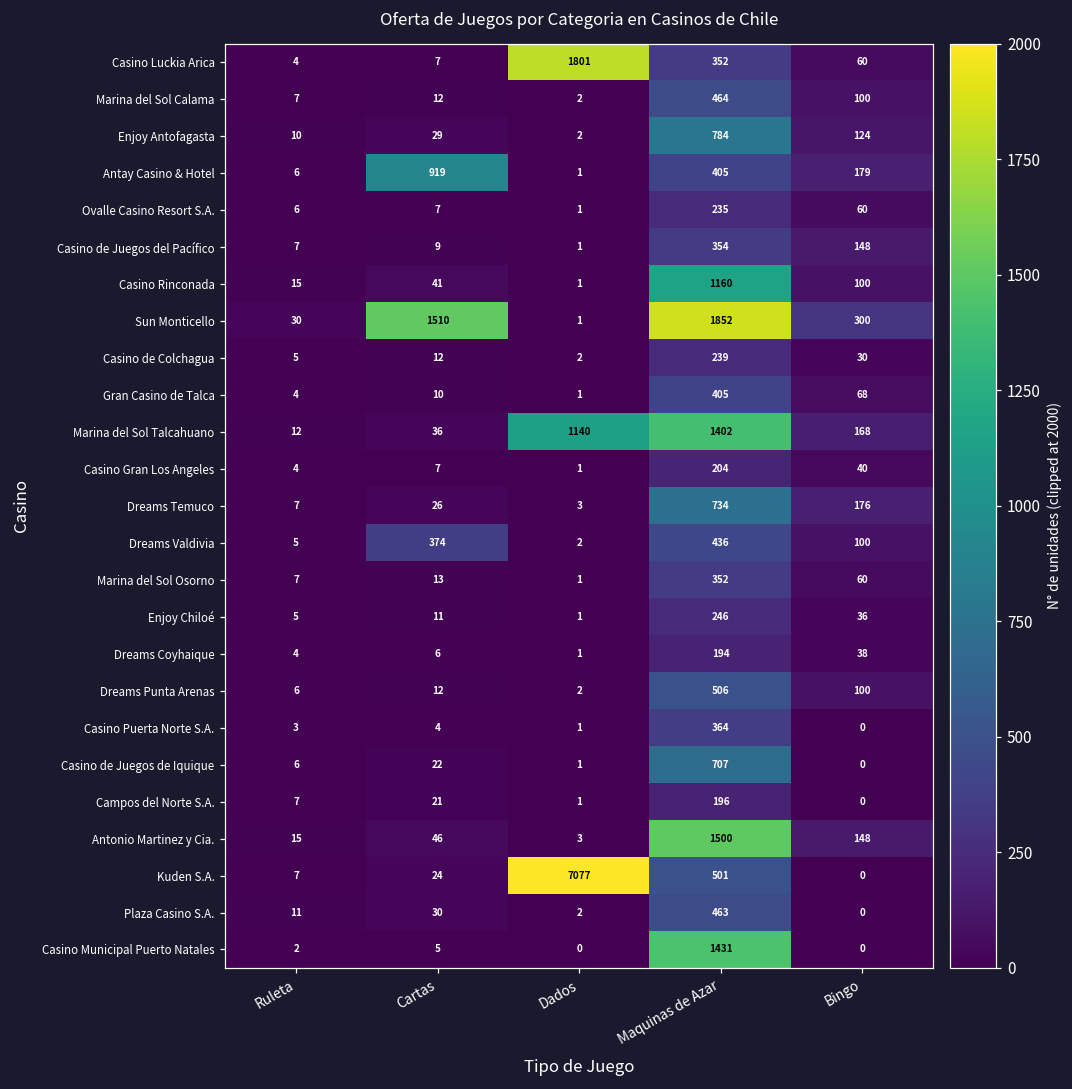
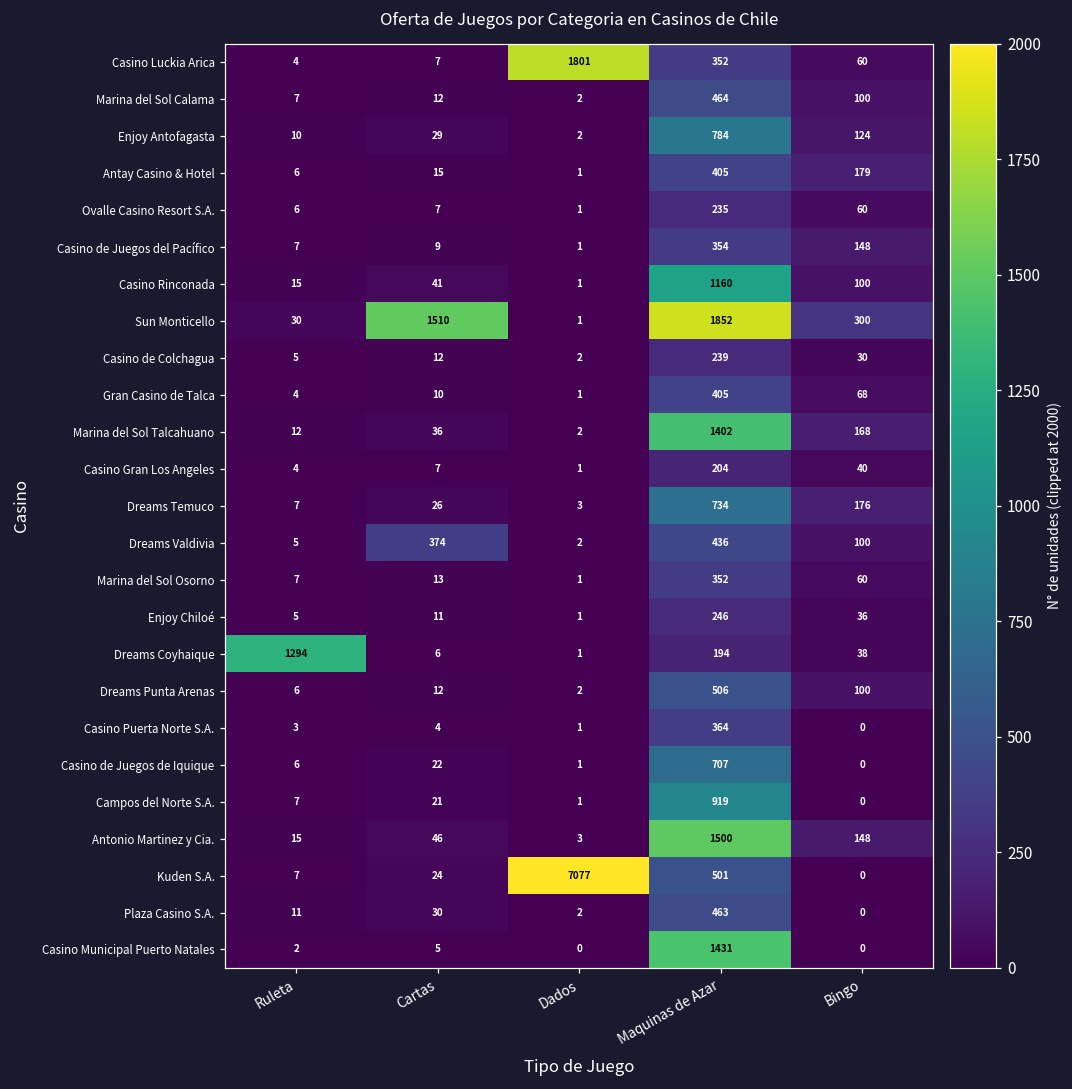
Antay Casino & Hotel, Cartas: 919 -> 15
Marina del Sol Talcahuano, Dados: 1140 -> 2
Dreams Coyhaique, Ruleta: 4 -> 1294
Campos del Norte S.A., Maquinas de Azar: 196 -> 919
